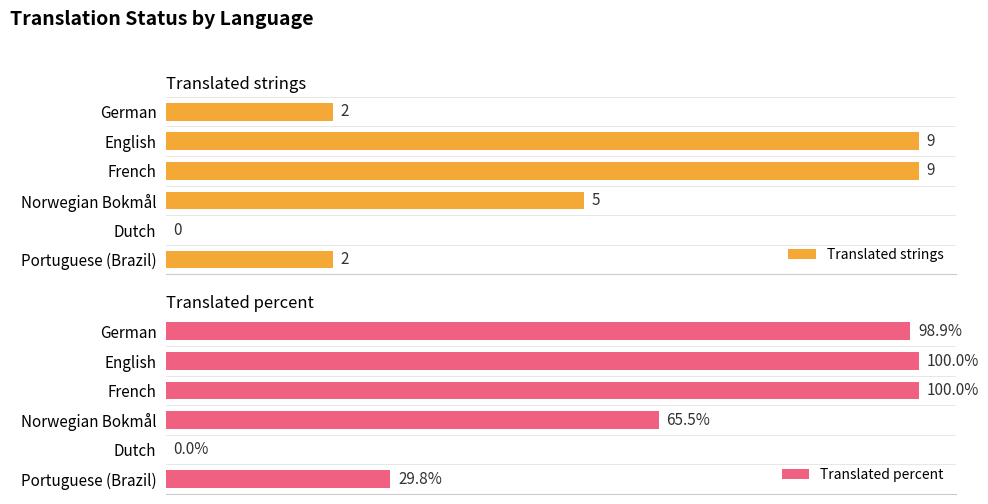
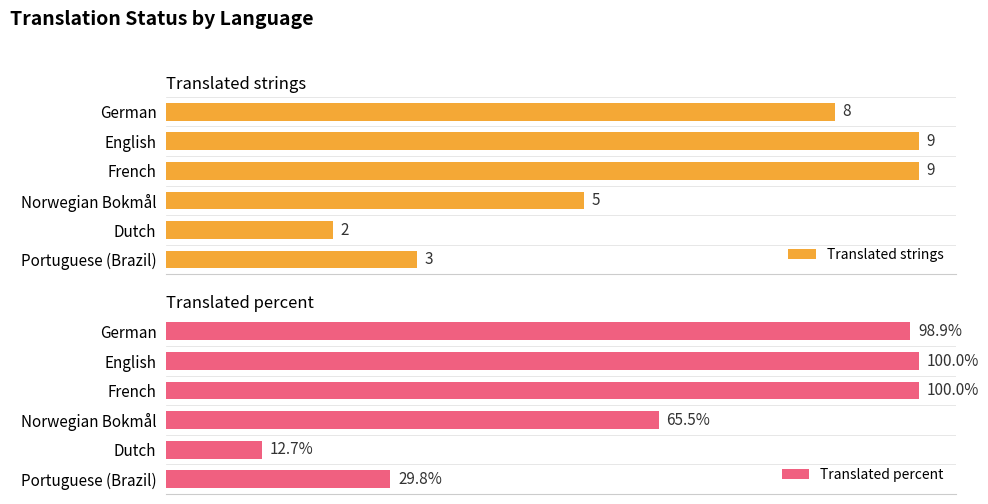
Translated strings, German: 2 -> 8
Translated strings, Dutch: 0 -> 2
Translated strings, Portuguese (Brazil): 2 -> 3
Translated percent, Dutch: 0.0% -> 12.7%
